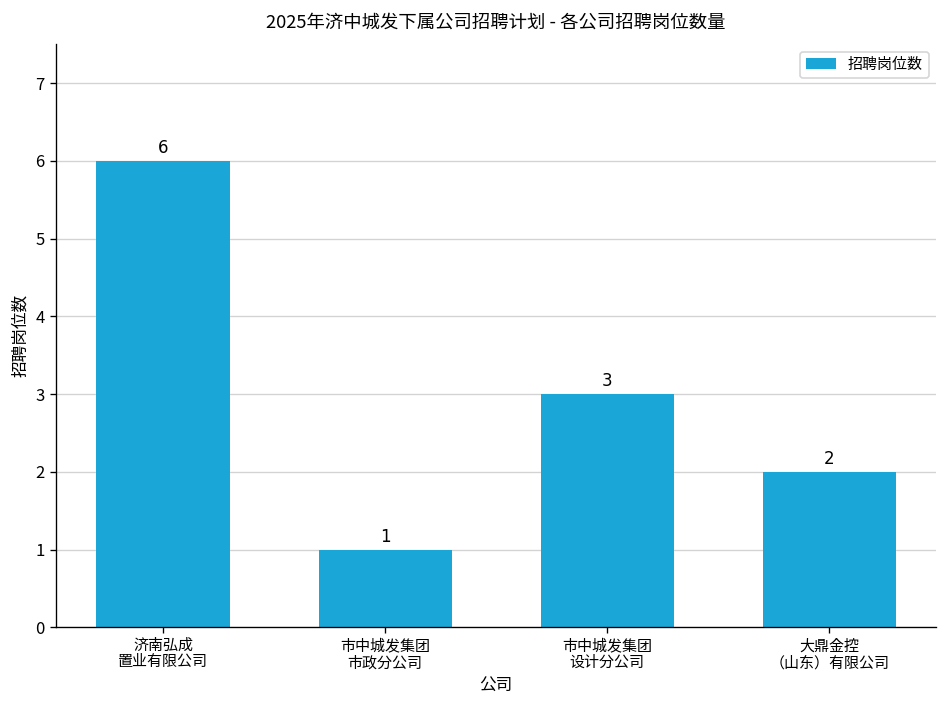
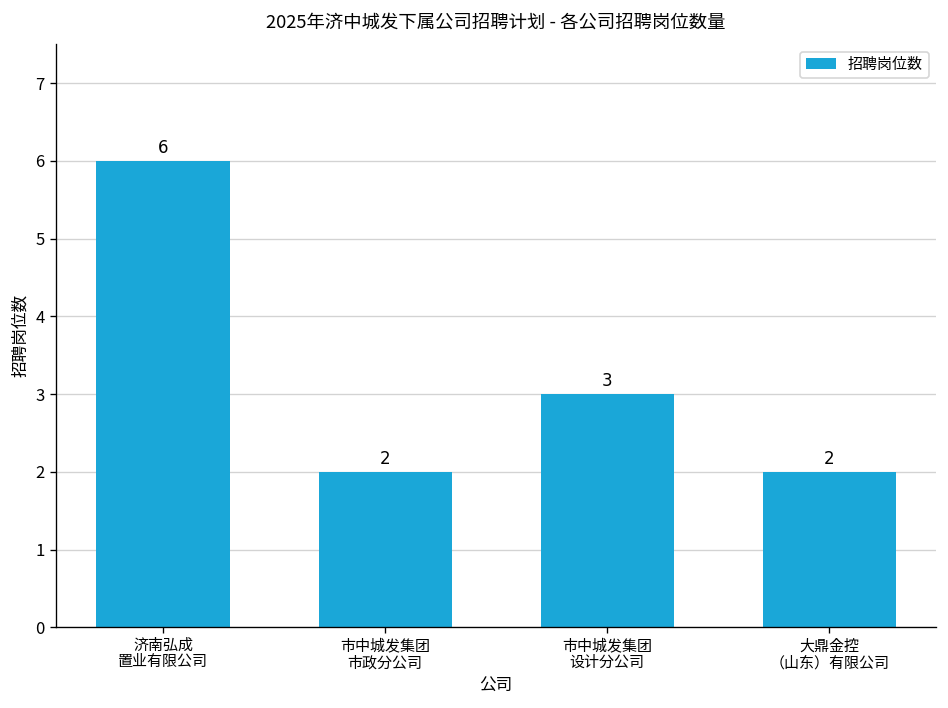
市中城发集团 市政分公司: 1 -> 2
